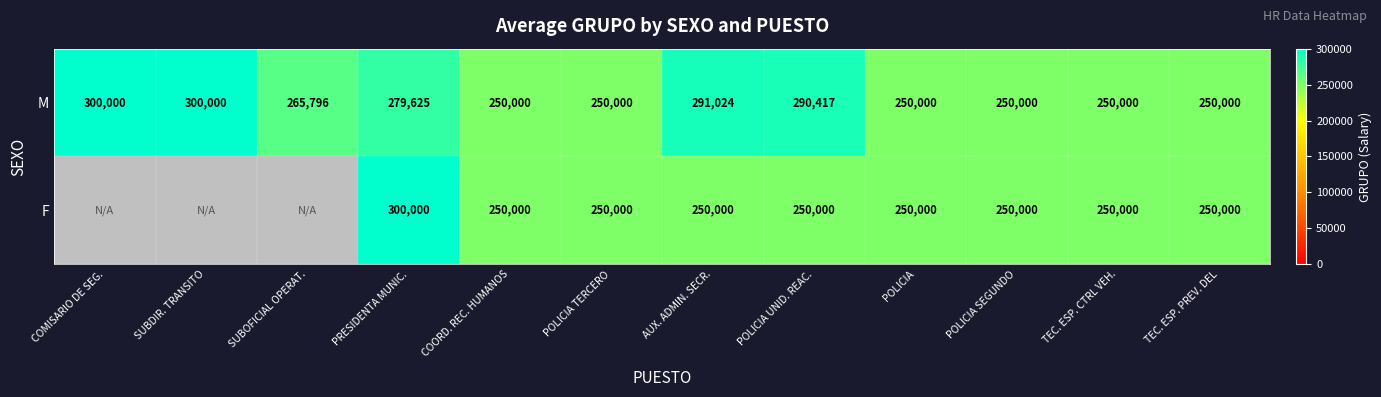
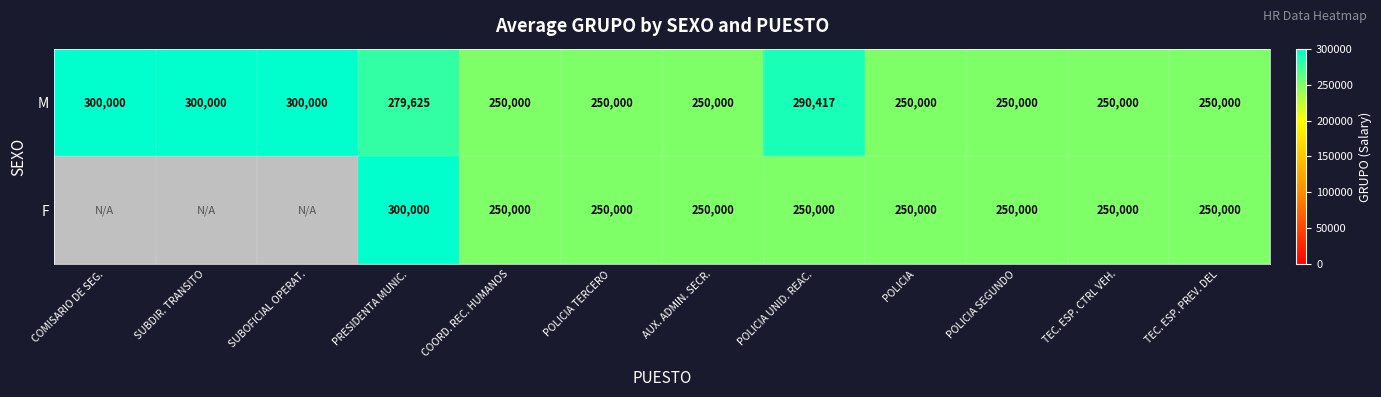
M, SUBOFICIAL OPERAT.: 265,796 -> 300,000
M, AUX. ADMIN. SECR.: 291,024 -> 250,000
